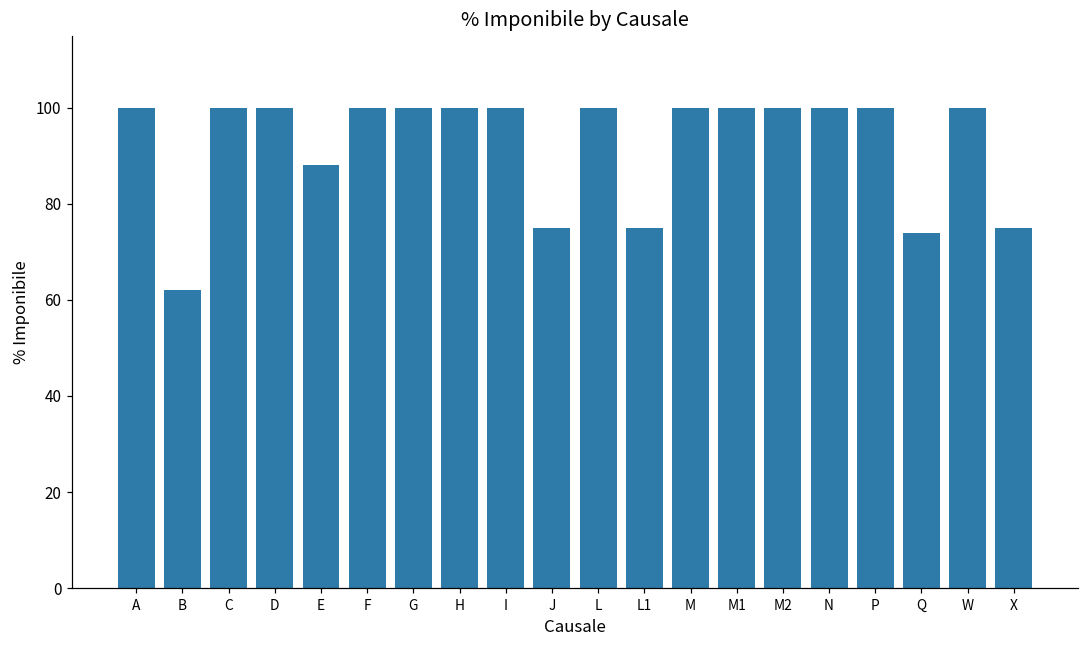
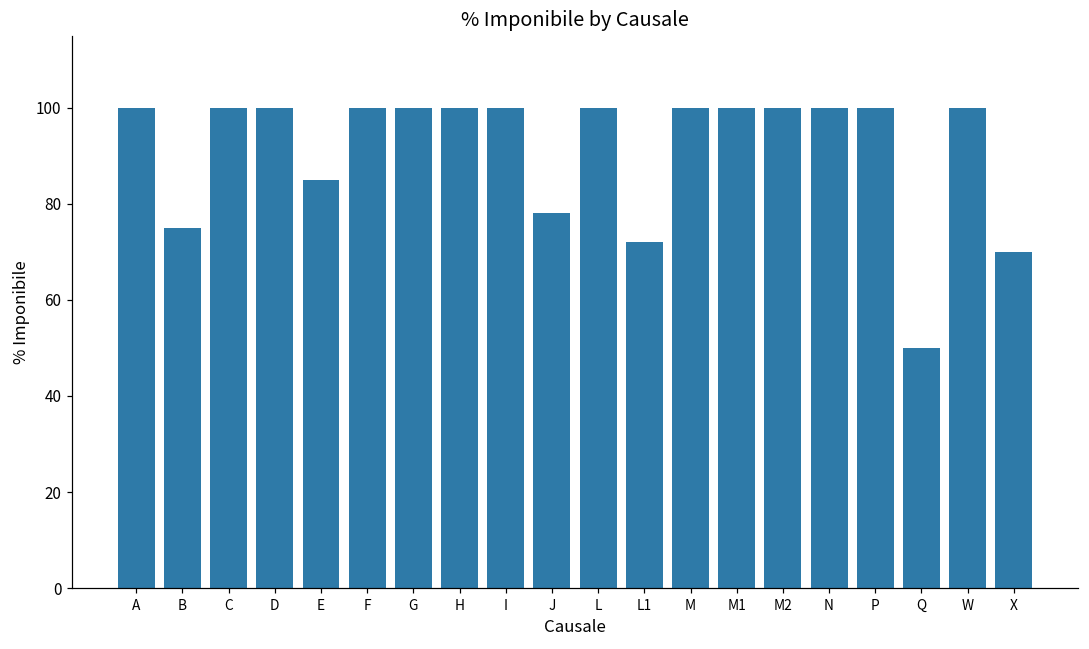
B: 62 -> 75
E: 88 -> 85
J: 75 -> 78
L1: 75 -> 72
Q: 74 -> 50
X: 75 -> 70
